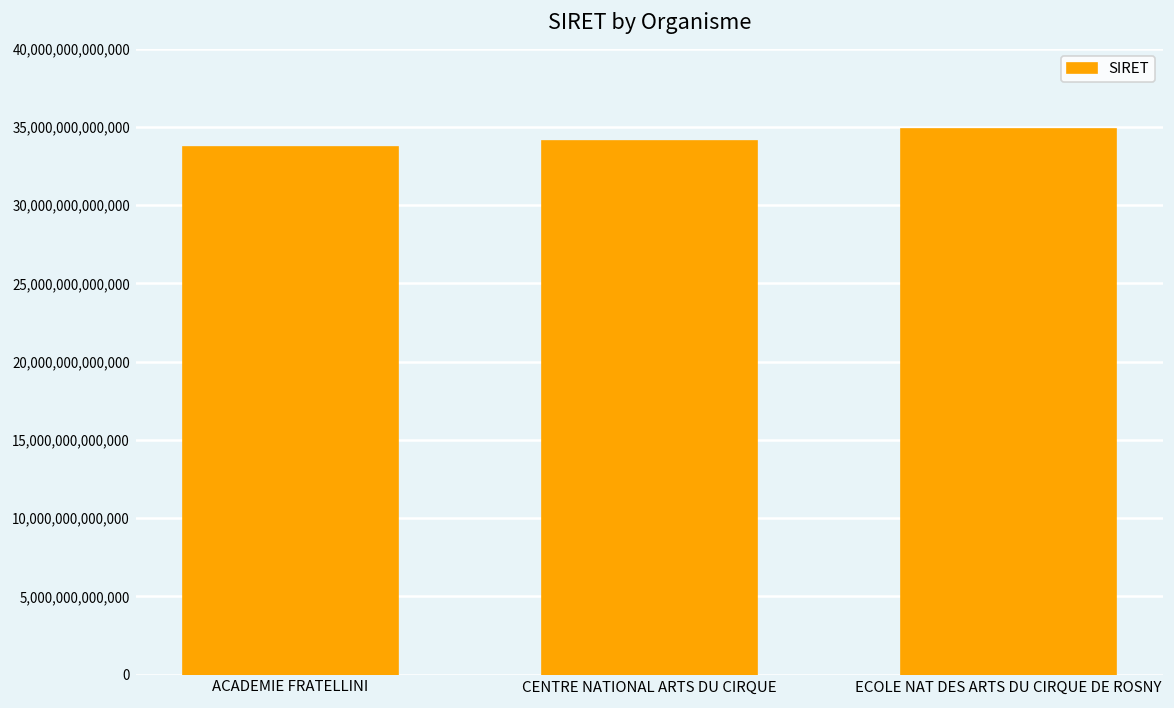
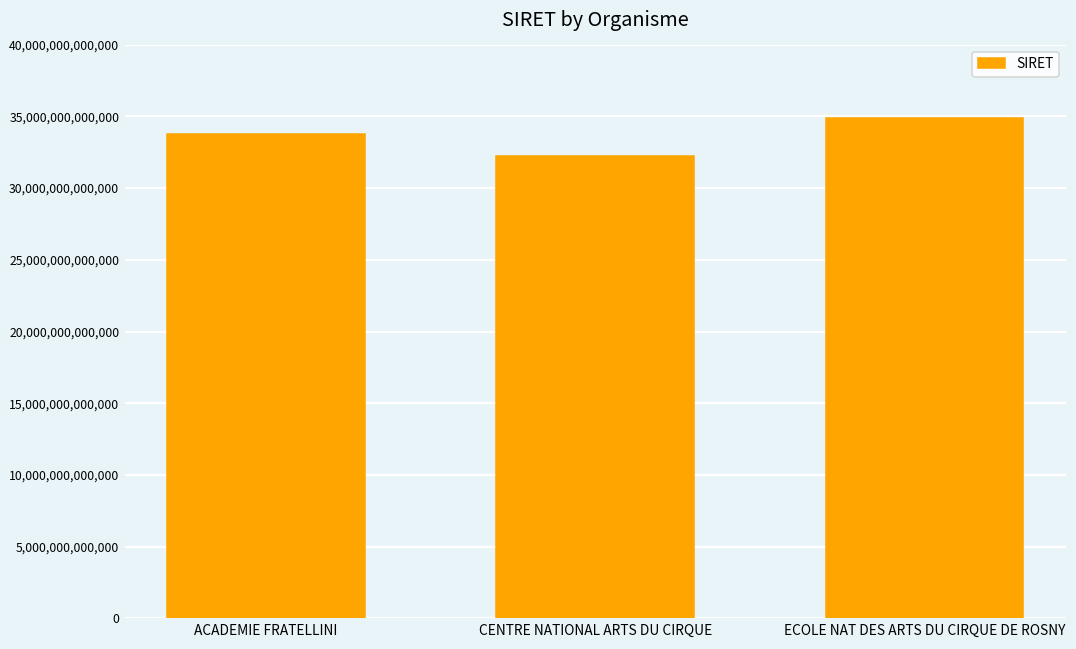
CENTRE NATIONAL ARTS DU CIRQUE: 34,100,000,000,000 -> 32,300,000,000,000
